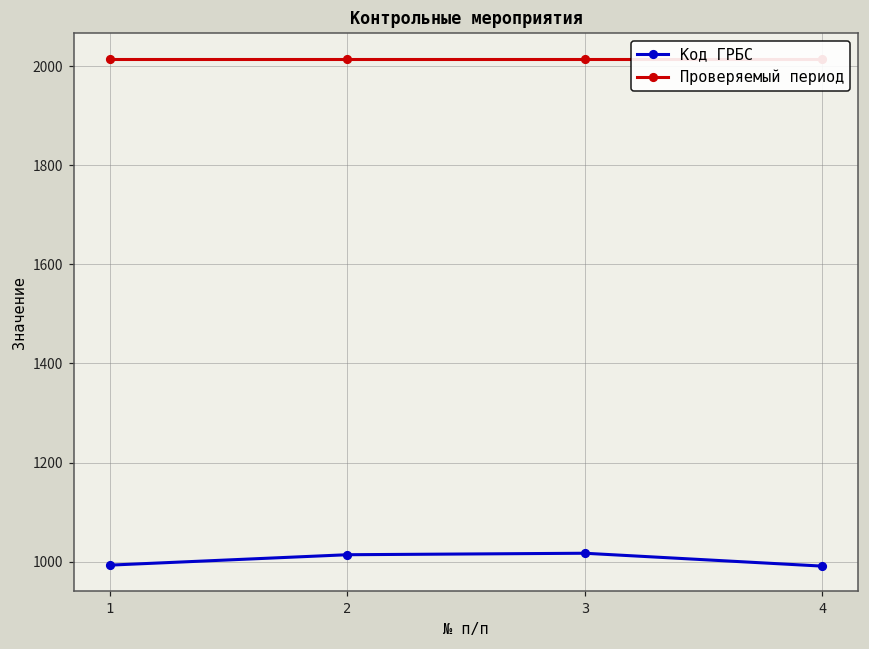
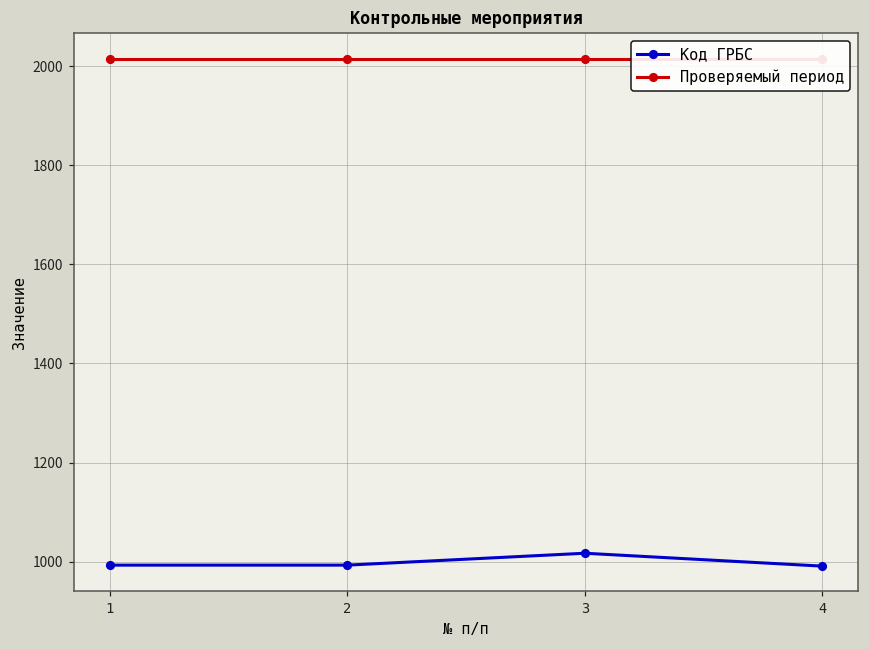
Код ГРБС, 2: 1010 -> 990
